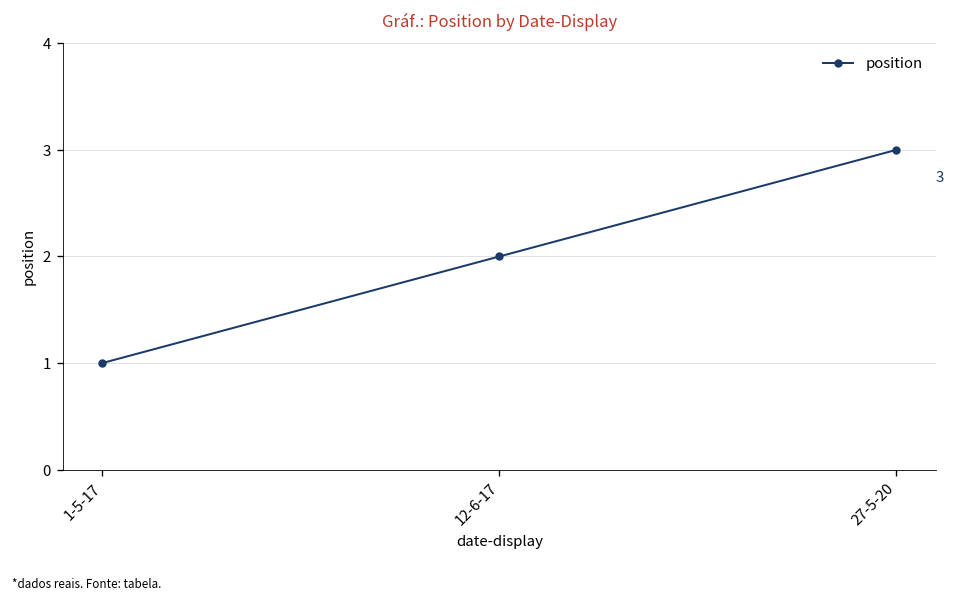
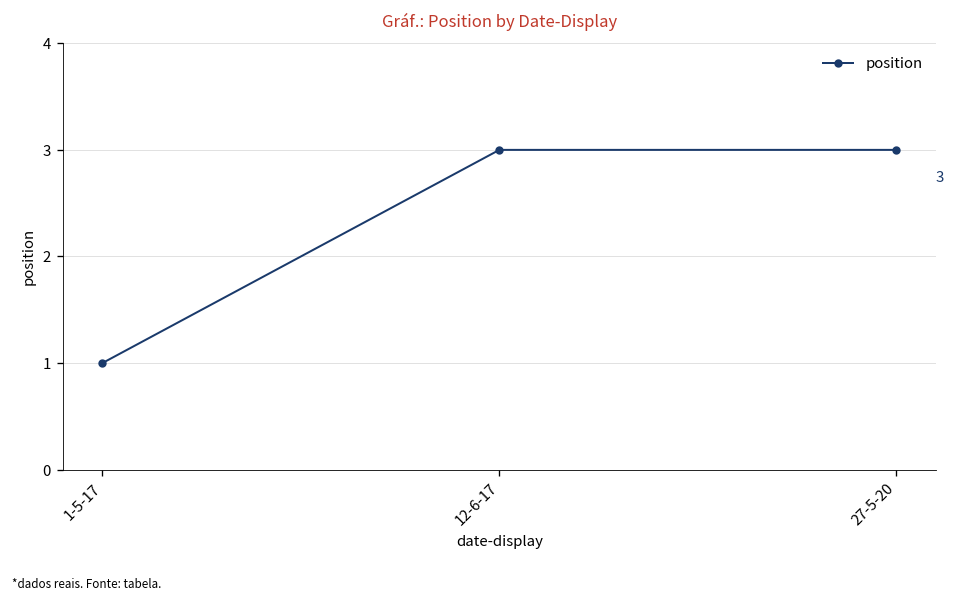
12-6-17: 2 -> 3
